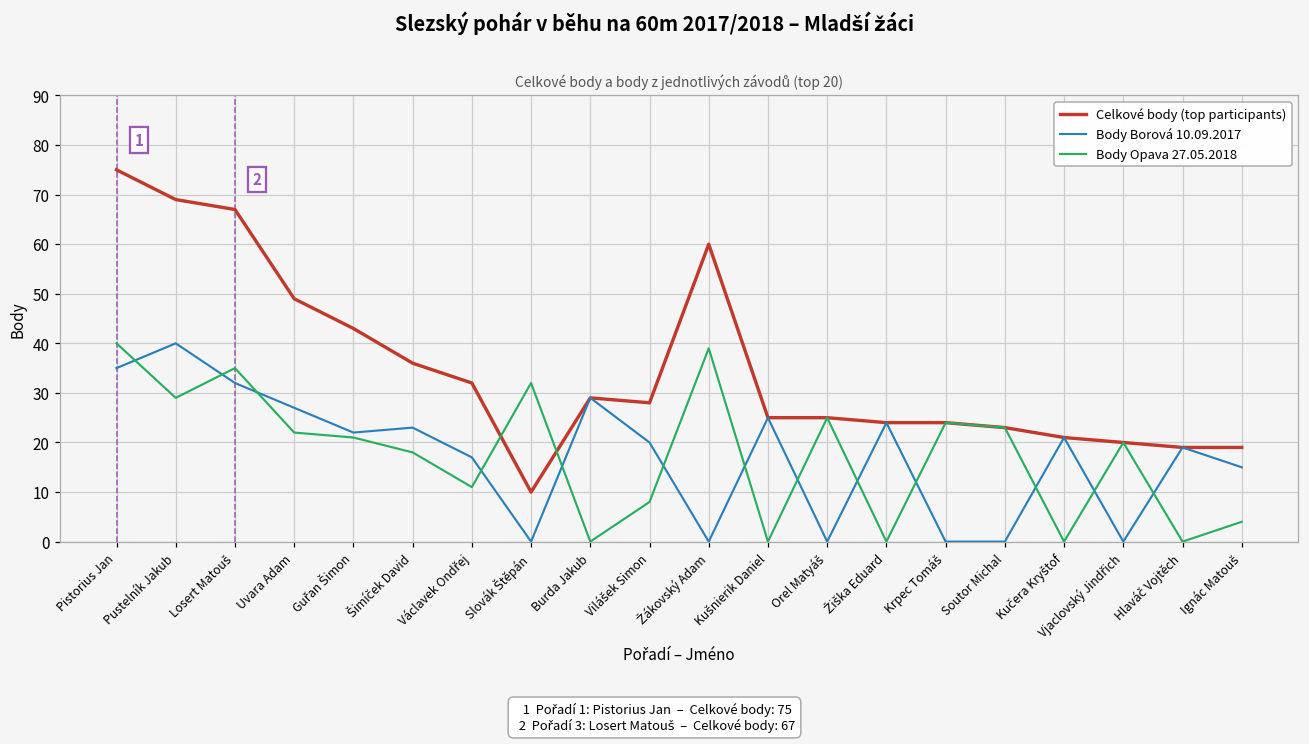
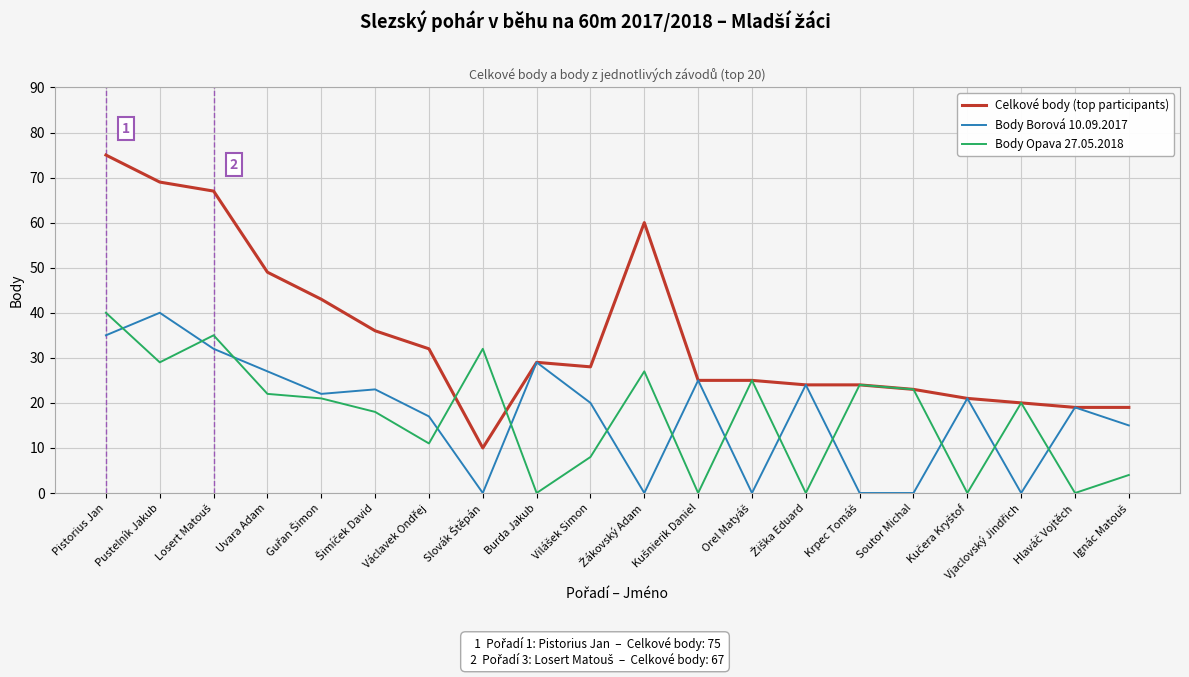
Body Opava 27.05.2018, Žákovský Adam: 39 -> 27
